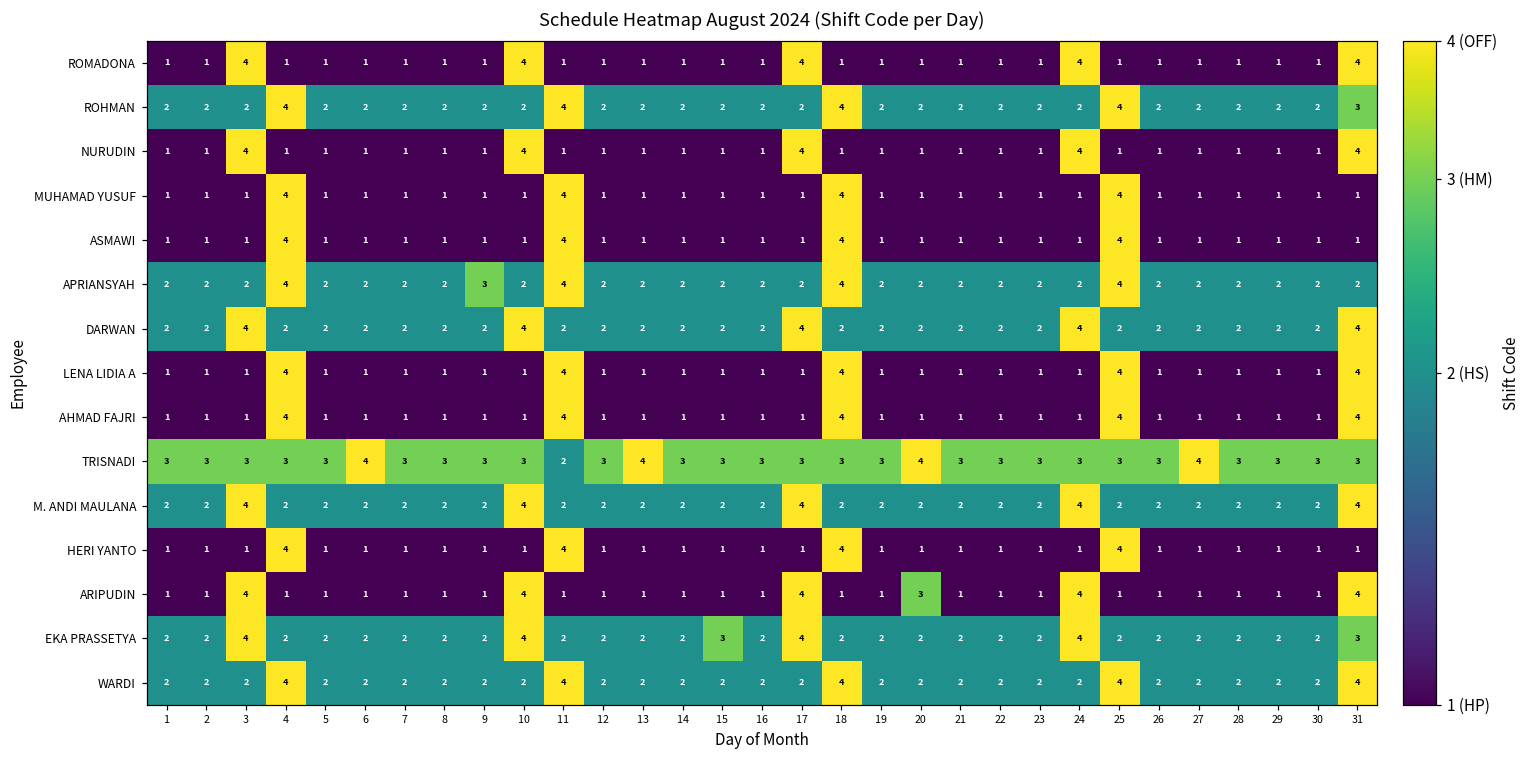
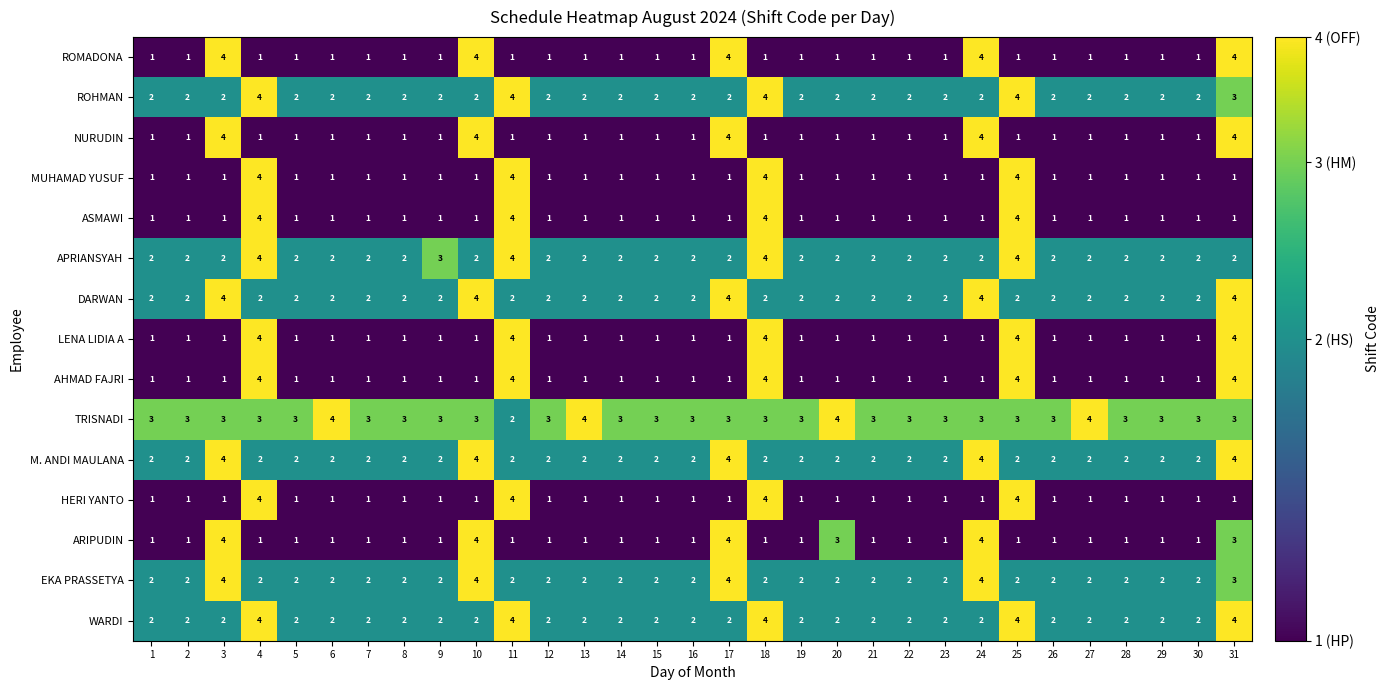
ARIPUDIN, 31: 4 -> 3
EKA PRASSETYA, 15: 3 -> 2
